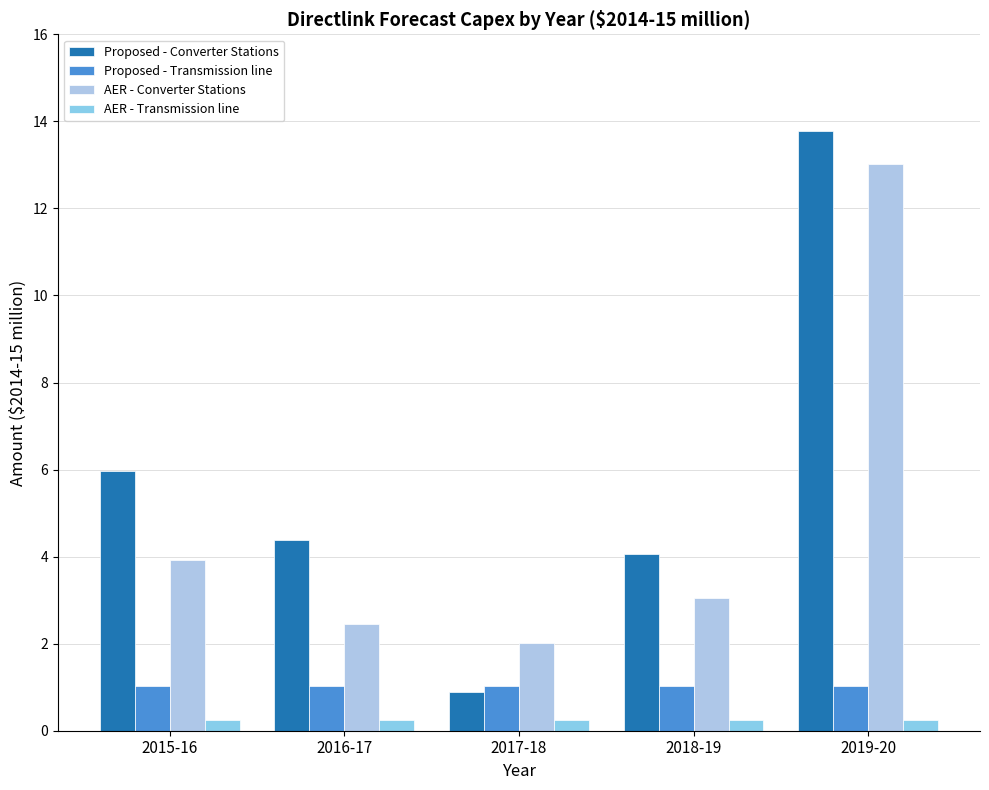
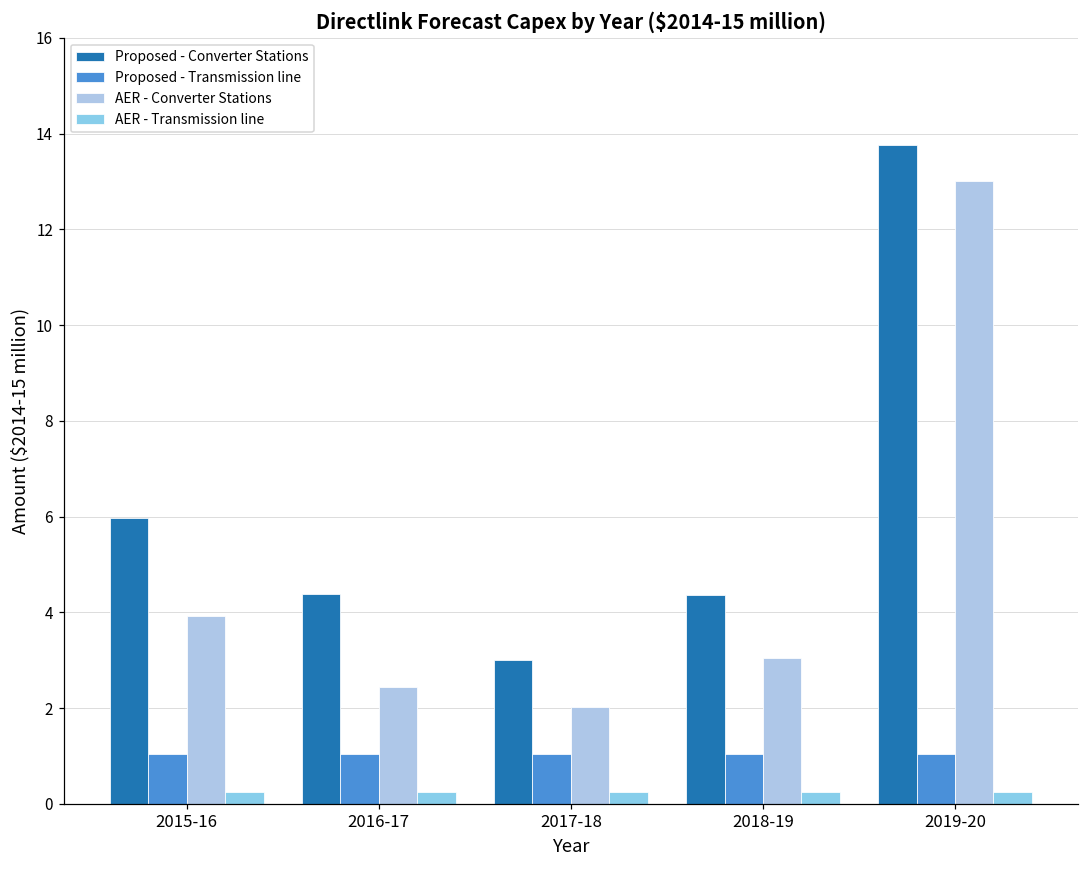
Proposed - Converter Stations, 2017-18: 0.9 -> 3.0
Proposed - Converter Stations, 2018-19: 4.1 -> 4.4
